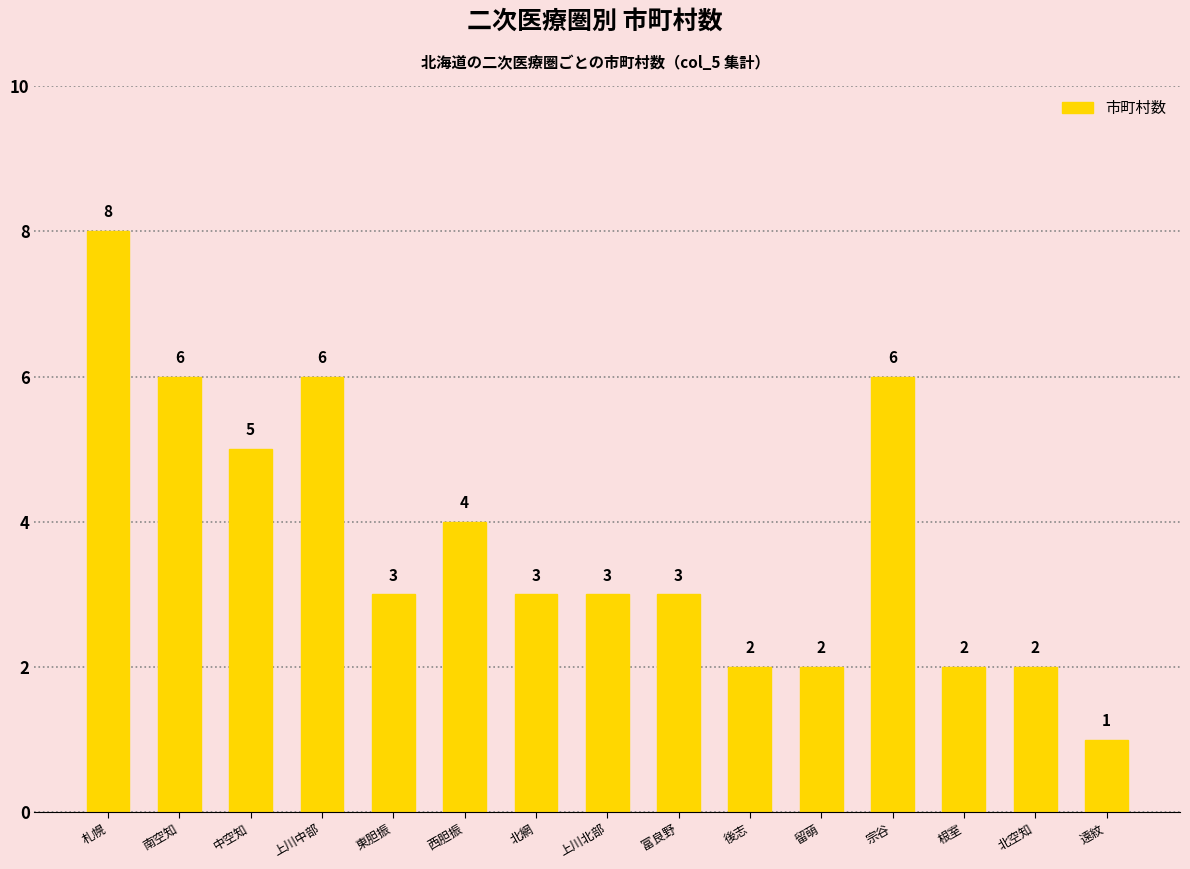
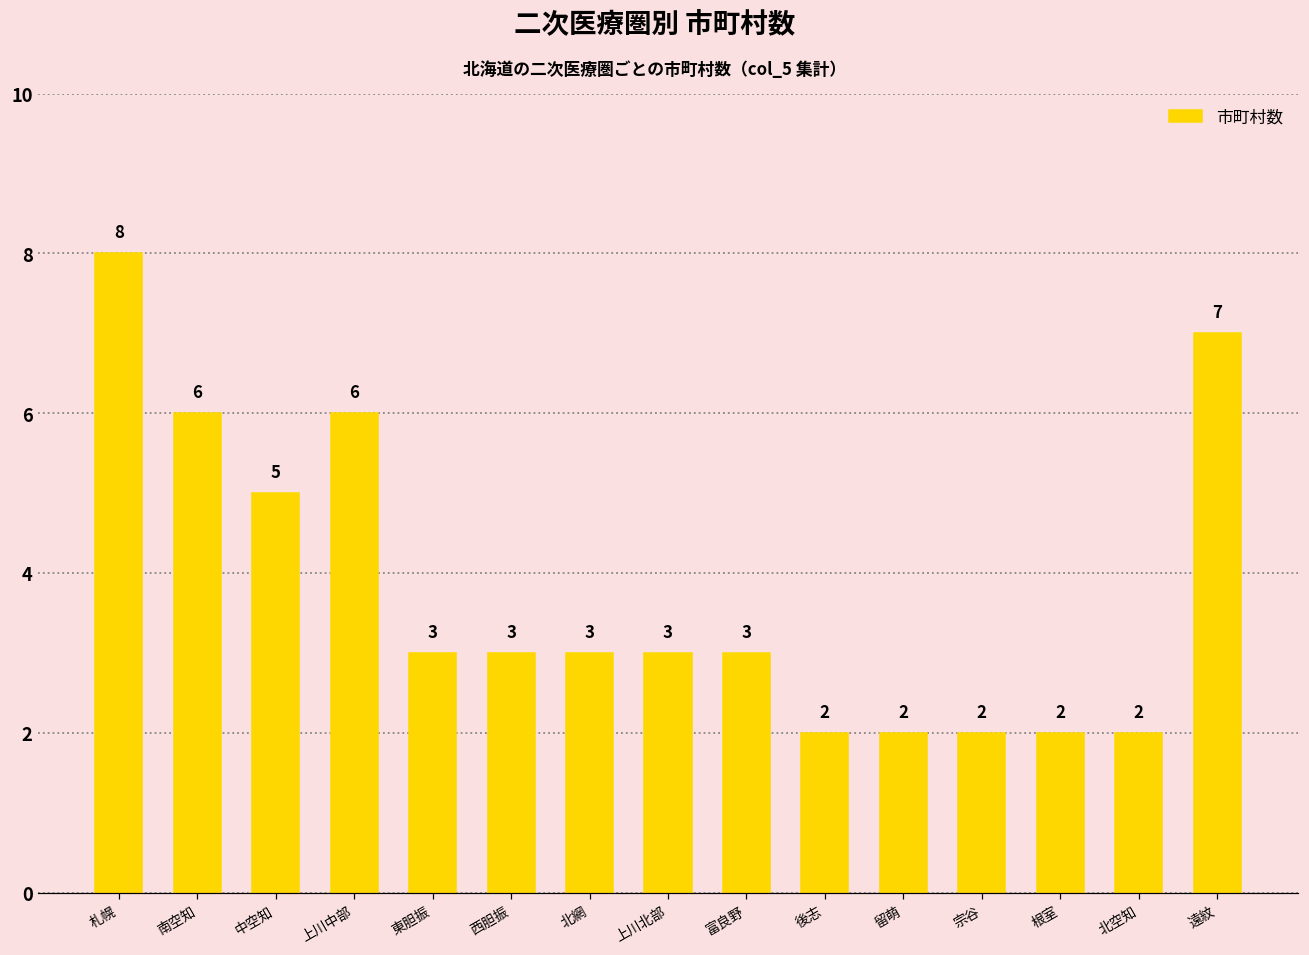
西胆振: 4 -> 3
宗谷: 6 -> 2
遠紋: 1 -> 7
